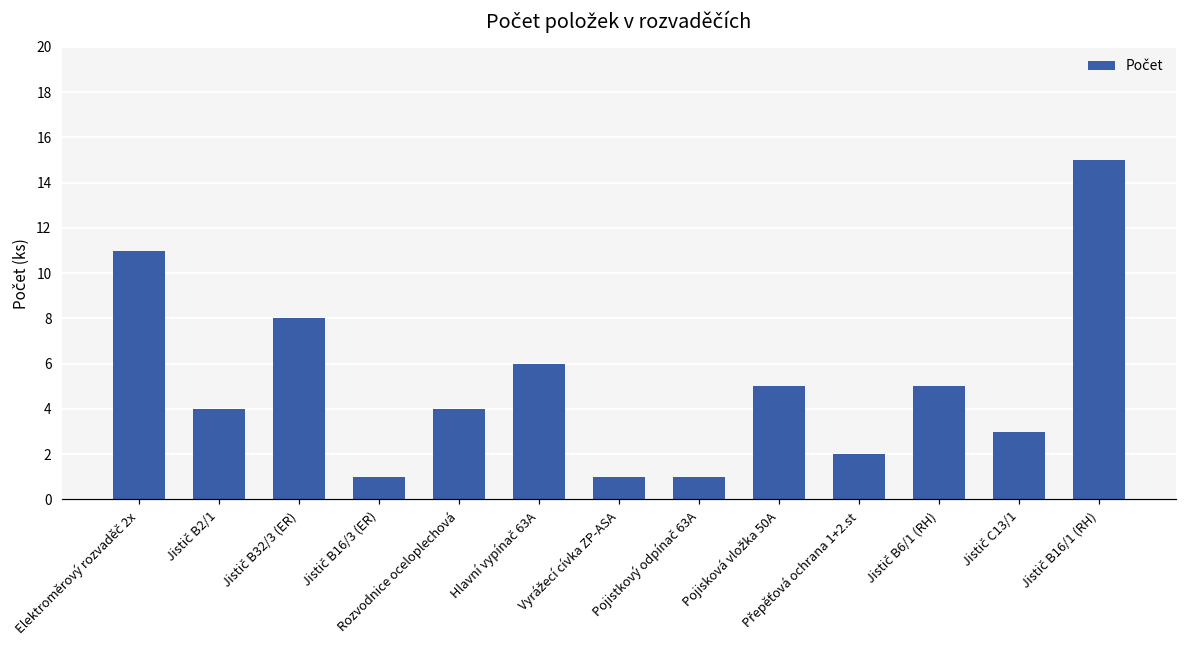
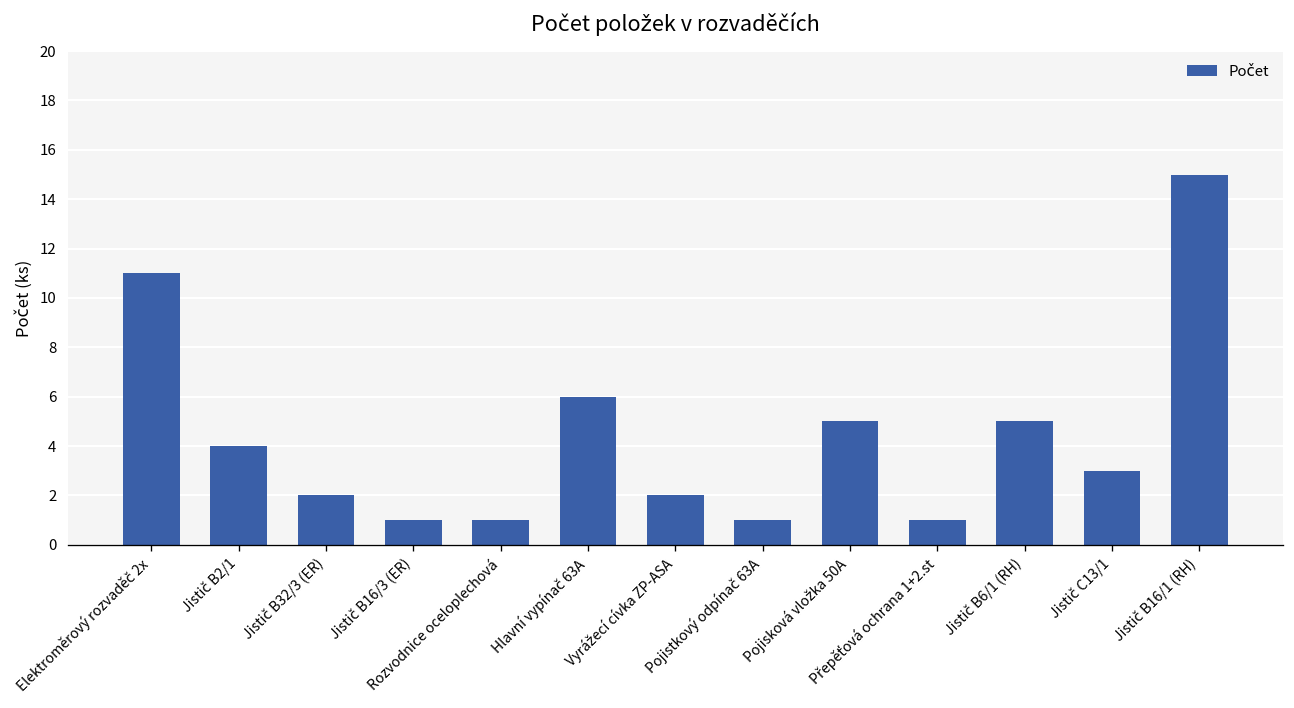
Jistič B32/3 (ER): 8 -> 2
Rozvodnice oceloplechová: 4 -> 1
Vyrážecí cívka ZP-ASA: 1 -> 2
Přepěťová ochrana 1+2.st: 2 -> 1
